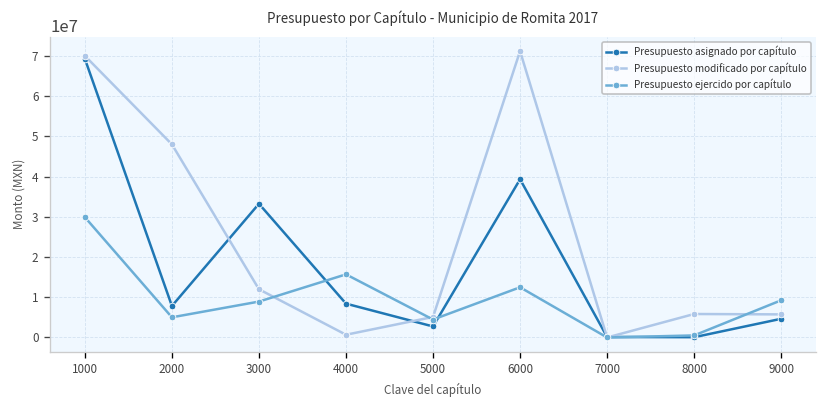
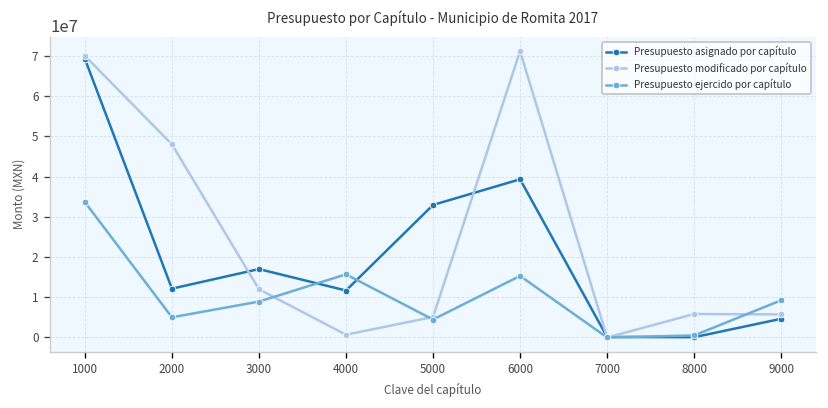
Presupuesto ejercido por capítulo, 1000: 30000000 -> 34000000
Presupuesto asignado por capítulo, 2000: 8000000 -> 12000000
Presupuesto asignado por capítulo, 3000: 33000000 -> 17000000
Presupuesto asignado por capítulo, 4000: 8000000 -> 12000000
Presupuesto asignado por capítulo, 5000: 3000000 -> 33000000
Presupuesto ejercido por capítulo, 6000: 12000000 -> 15000000
